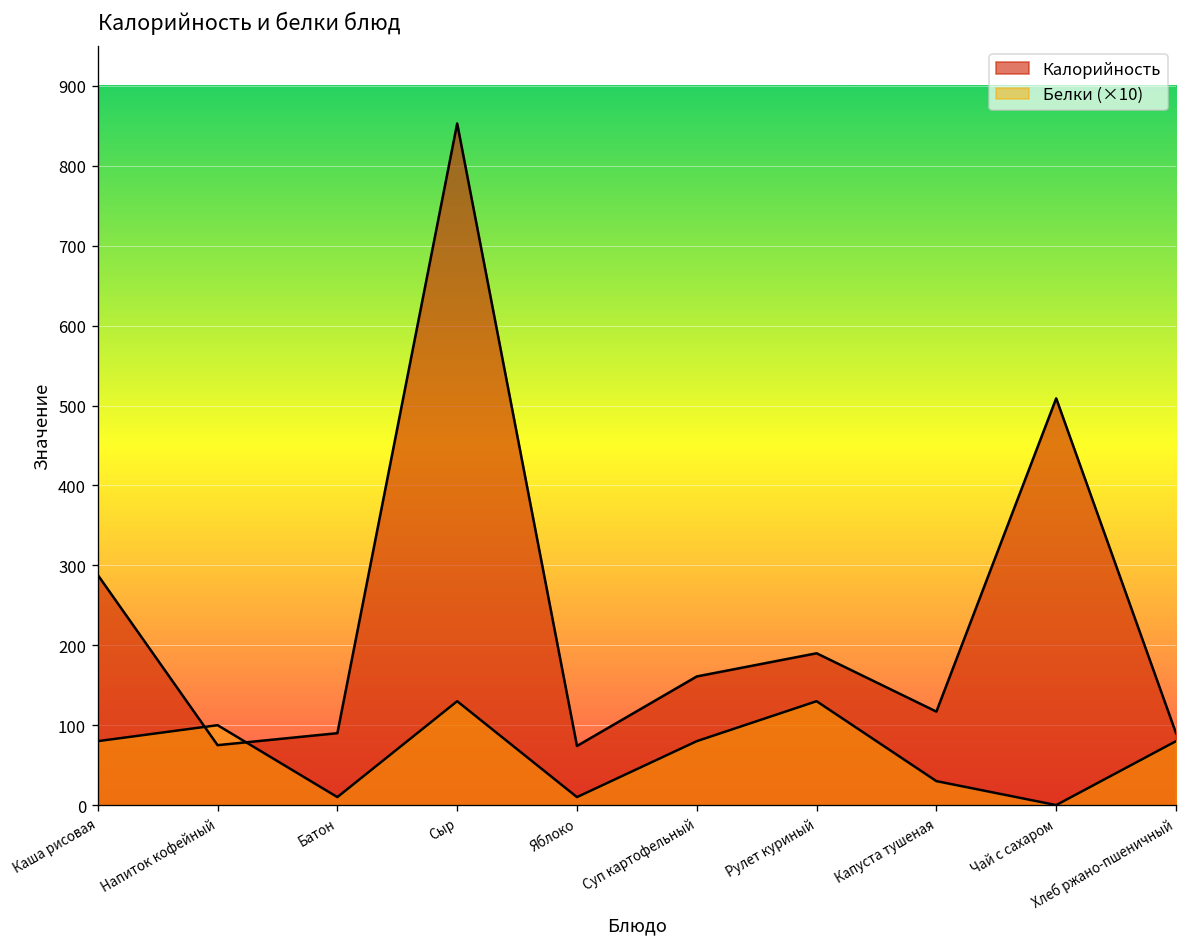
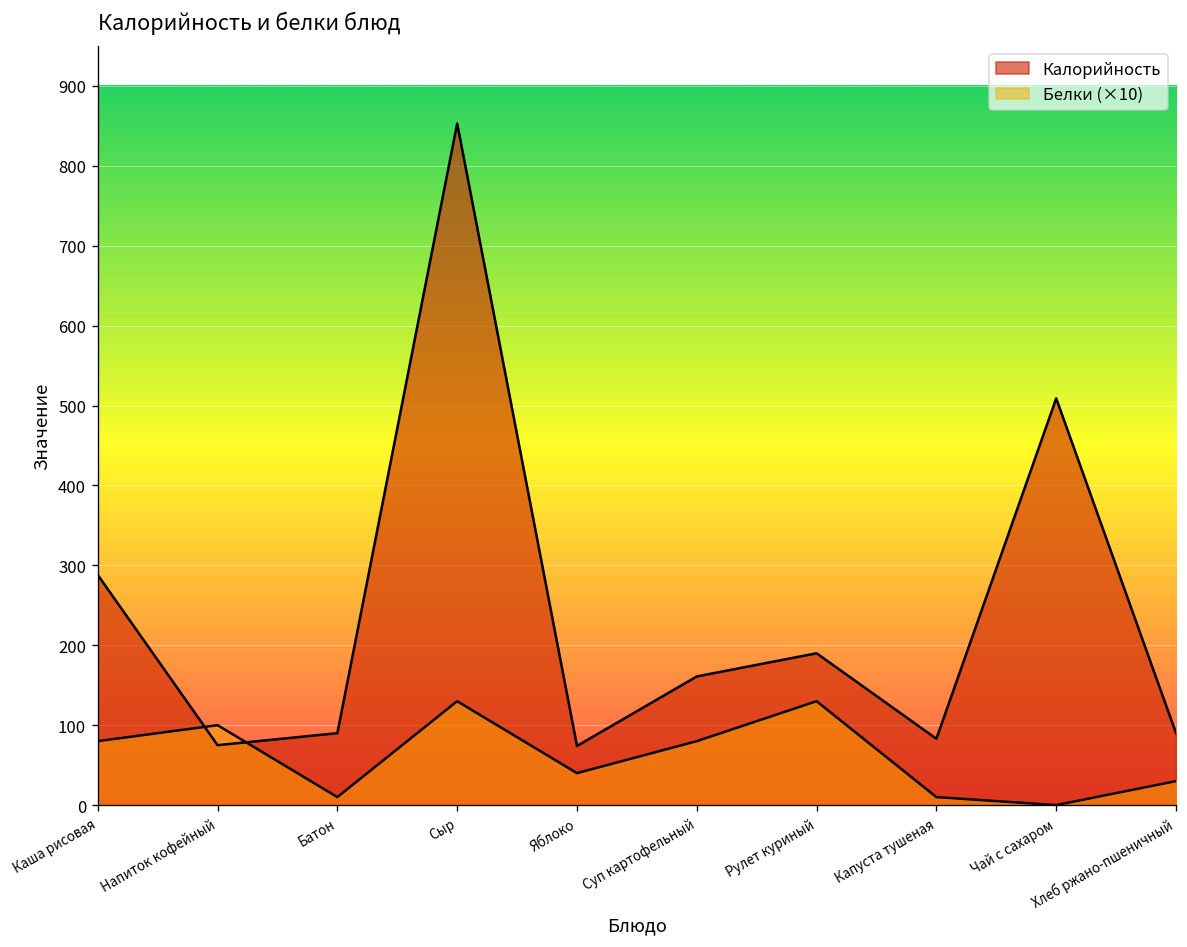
Белки (×10), Яблоко: 10 -> 40
Калорийность, Капуста тушеная: 120 -> 80
Белки (×10), Капуста тушеная: 30 -> 10
Белки (×10), Хлеб ржано-пшеничный: 80 -> 30
